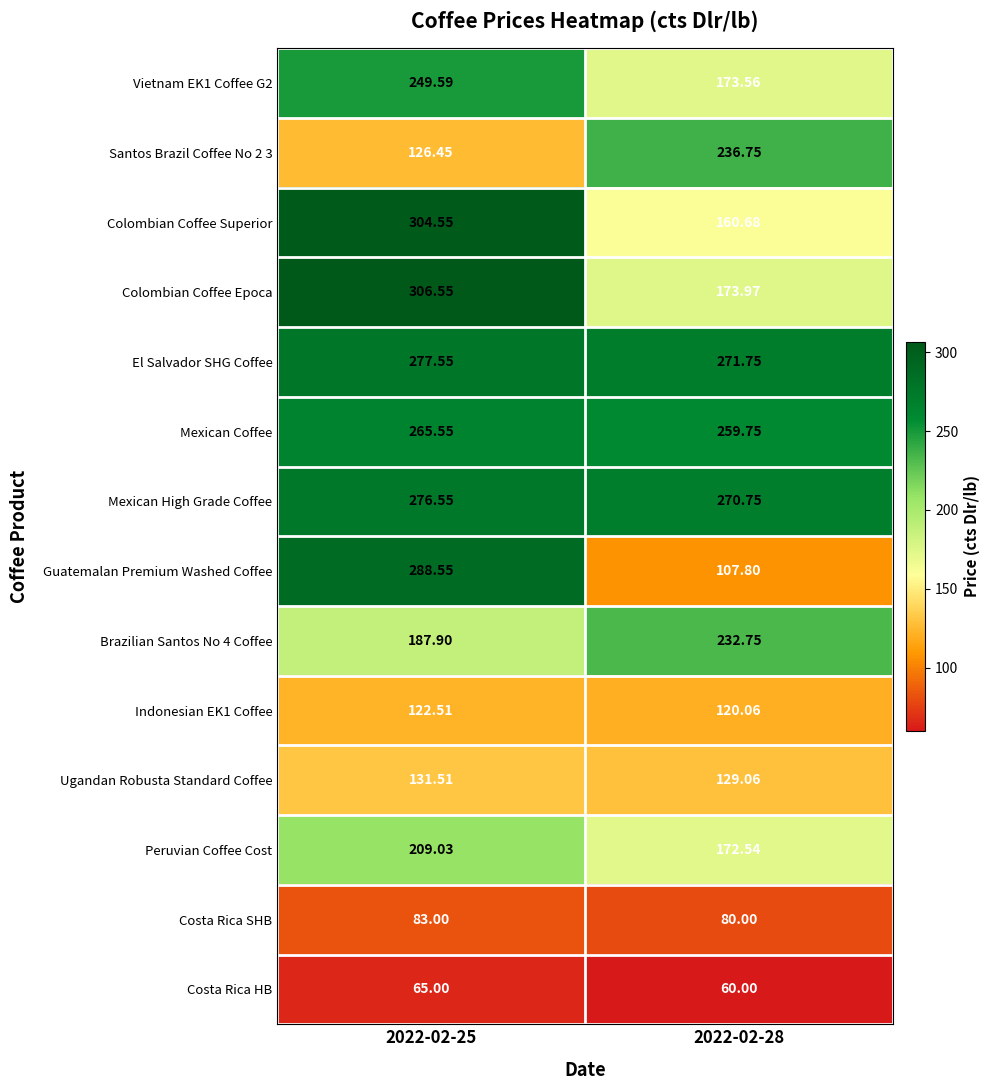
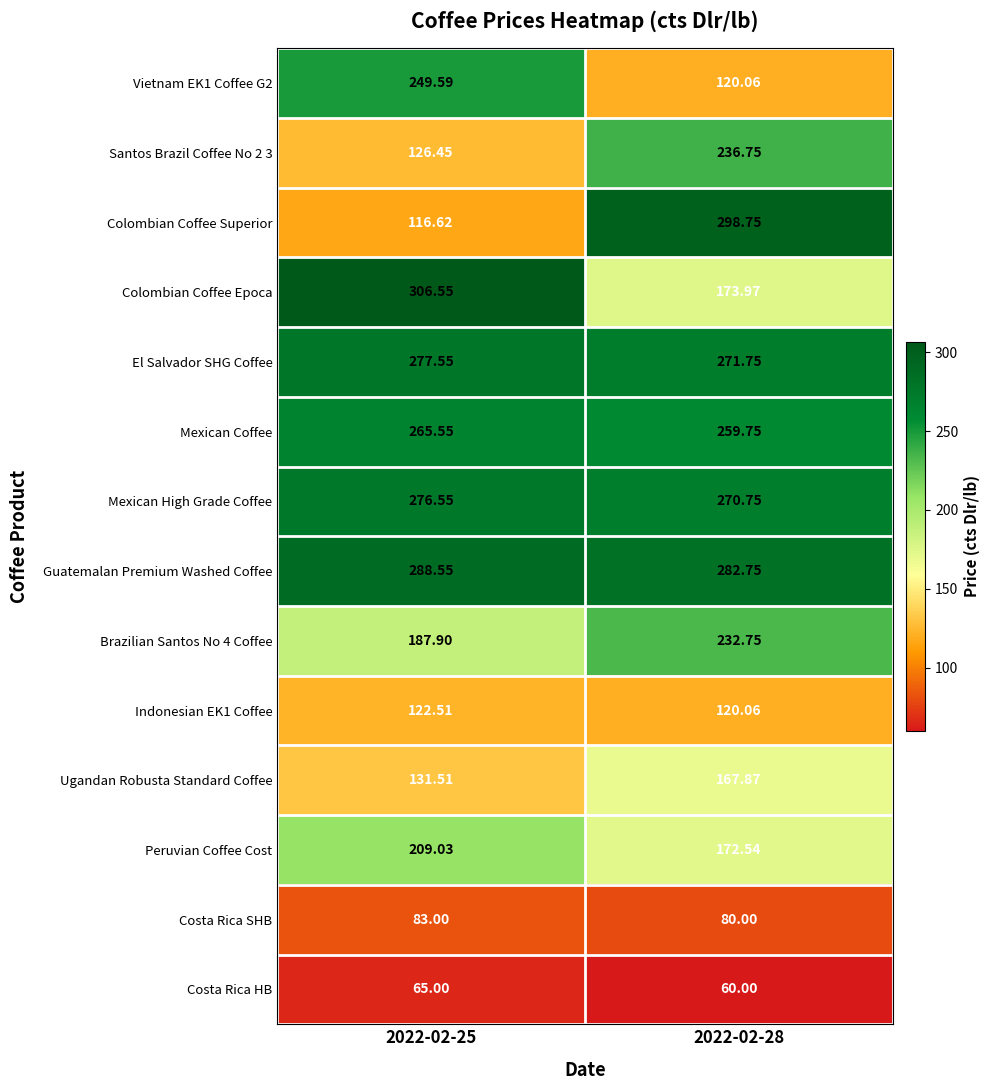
Vietnam EK1 Coffee G2, 2022-02-28: 173.56 -> 120.06
Colombian Coffee Superior, 2022-02-25: 304.55 -> 116.62
Colombian Coffee Superior, 2022-02-28: 160.68 -> 298.75
Guatemalan Premium Washed Coffee, 2022-02-28: 107.80 -> 282.75
Ugandan Robusta Standard Coffee, 2022-02-28: 129.06 -> 167.87
